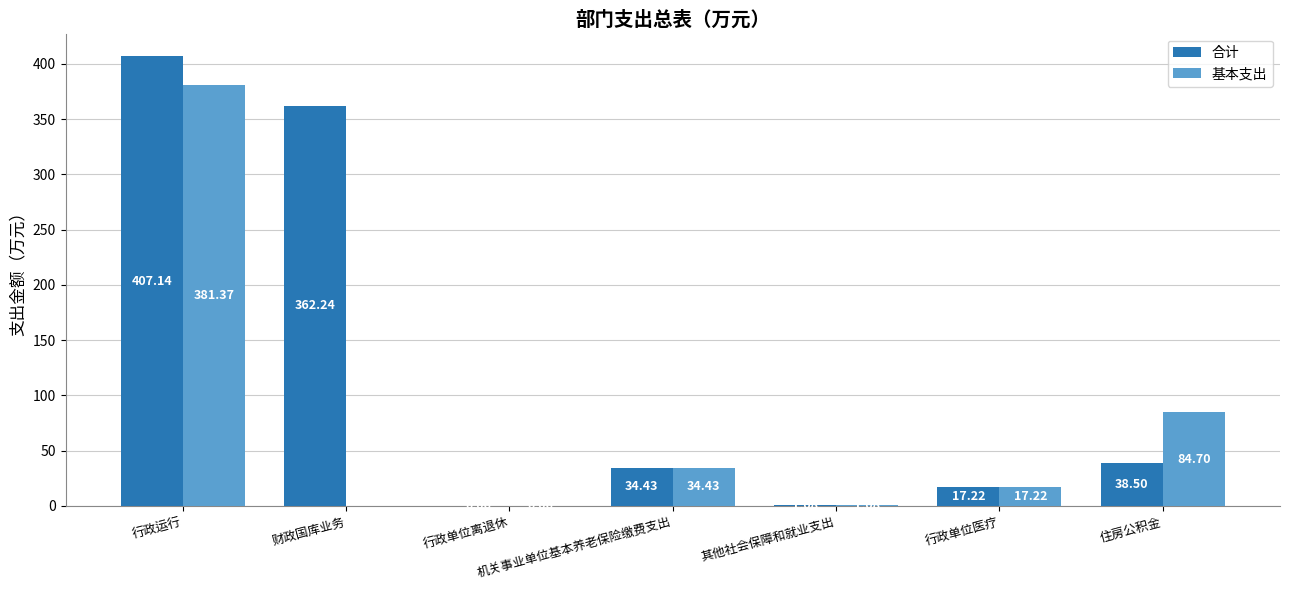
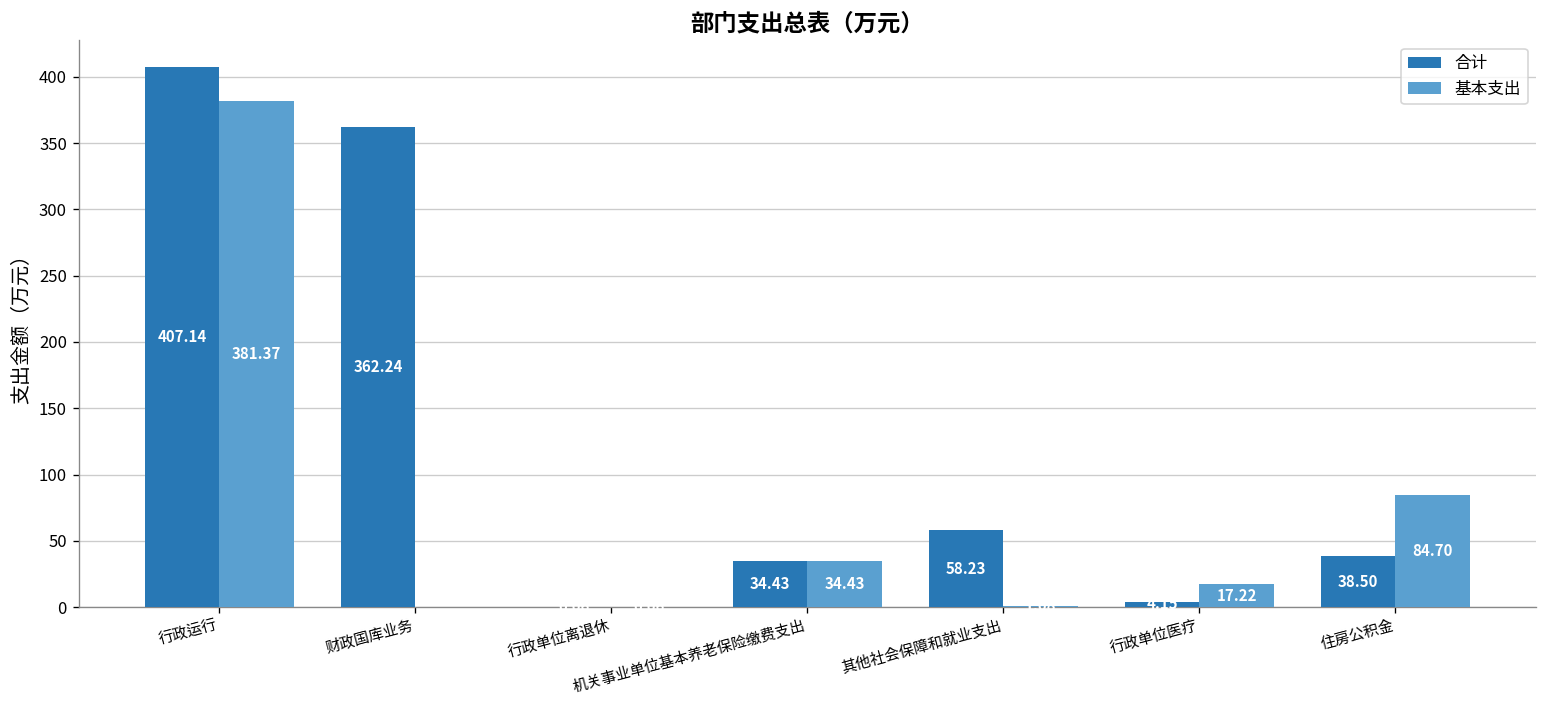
合计, 其他社会保障和就业支出: 1 -> 58
合计, 行政单位医疗: 17 -> 4
